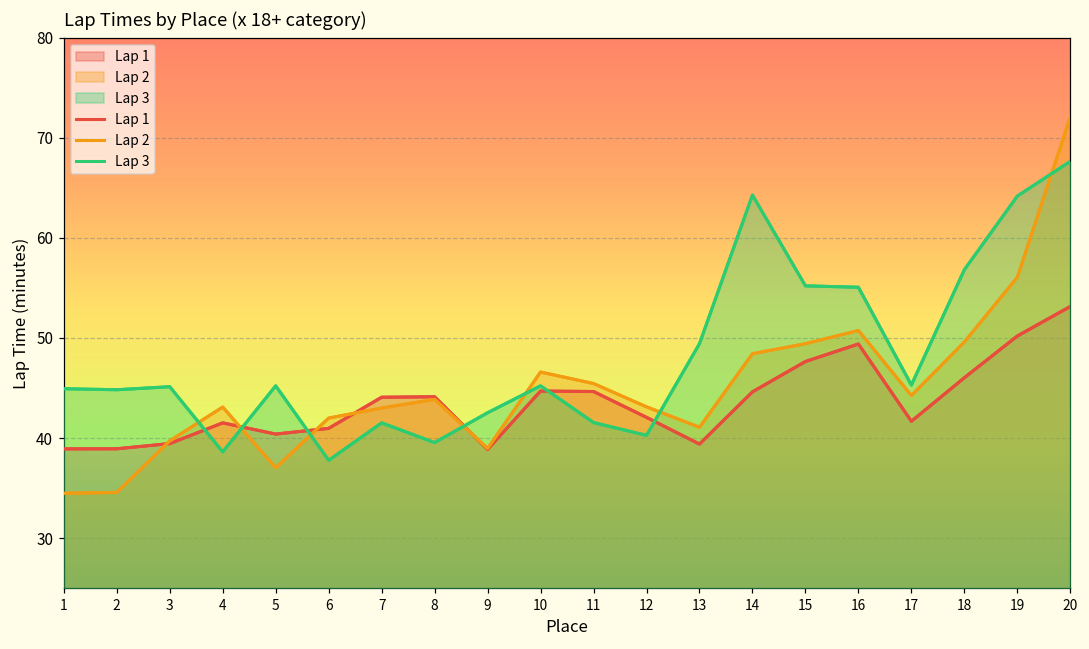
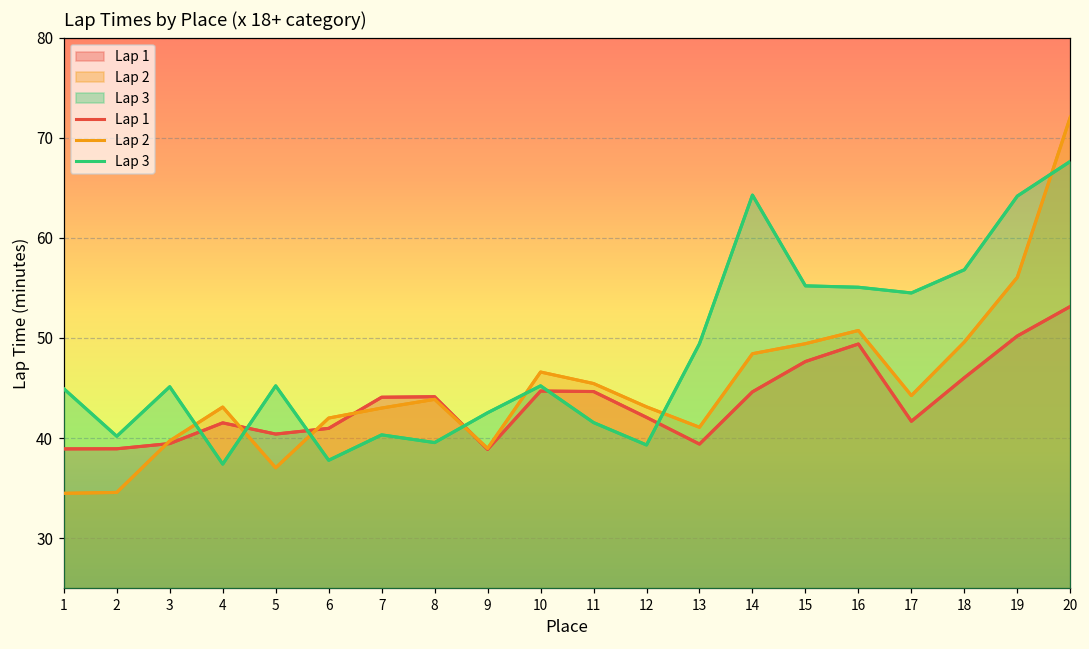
Lap 3, 2: 45 -> 40
Lap 3, 4: 39 -> 37
Lap 3, 7: 42 -> 40
Lap 3, 12: 40 -> 39
Lap 3, 17: 45 -> 55
